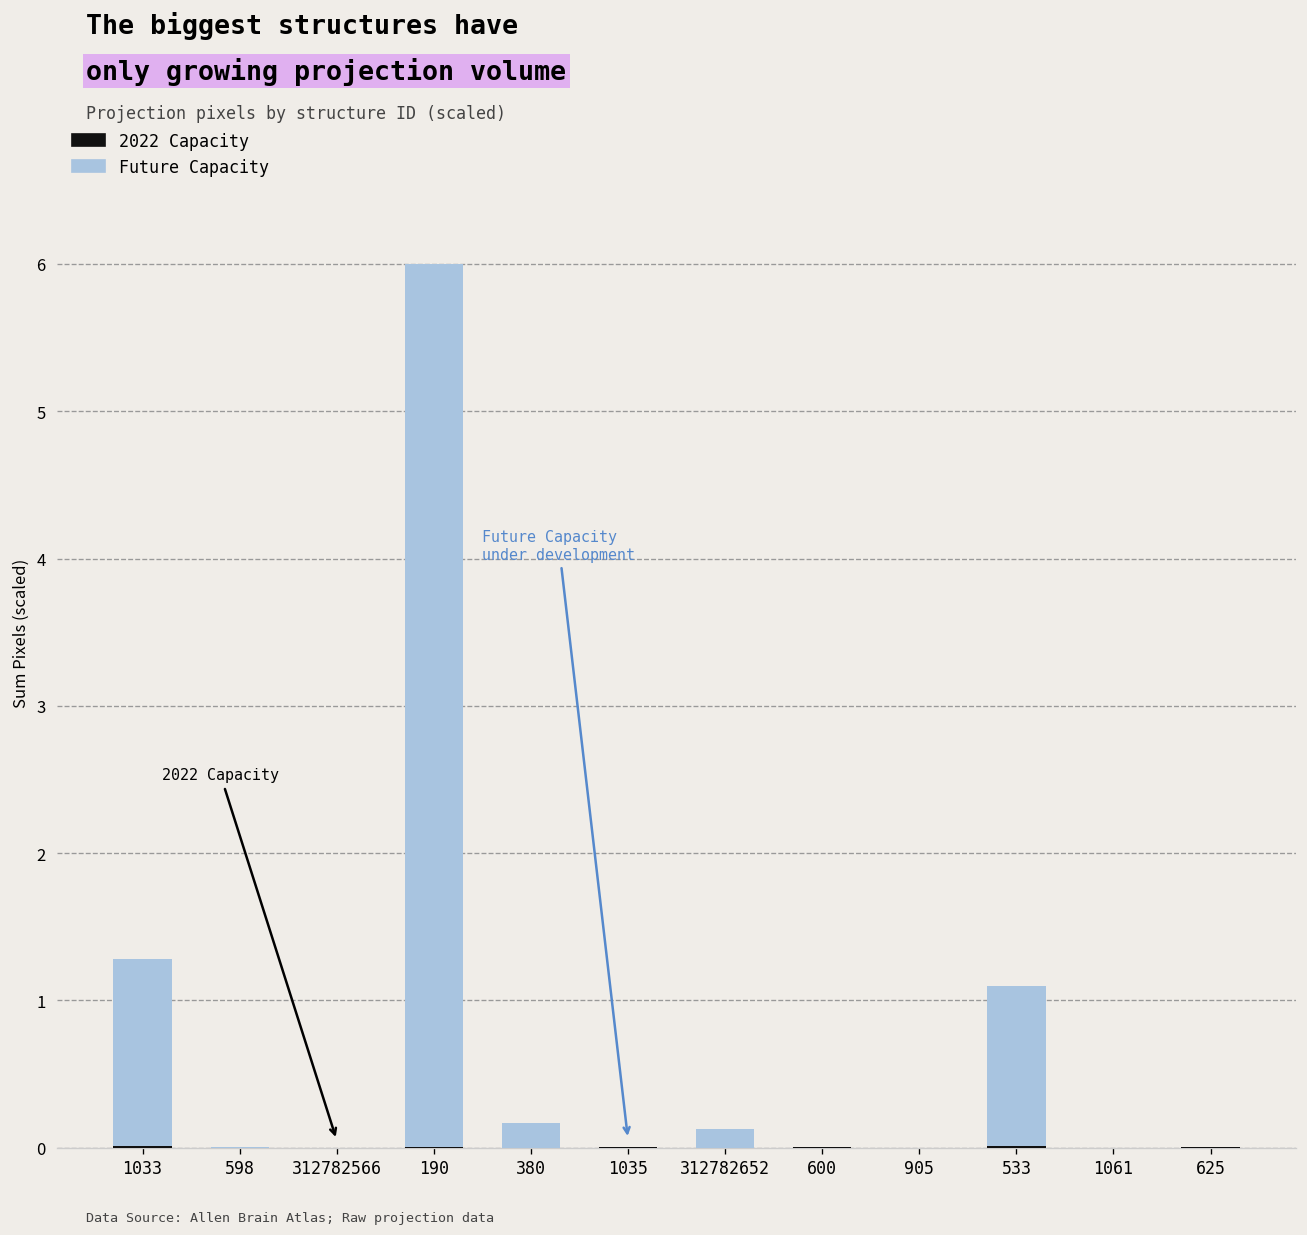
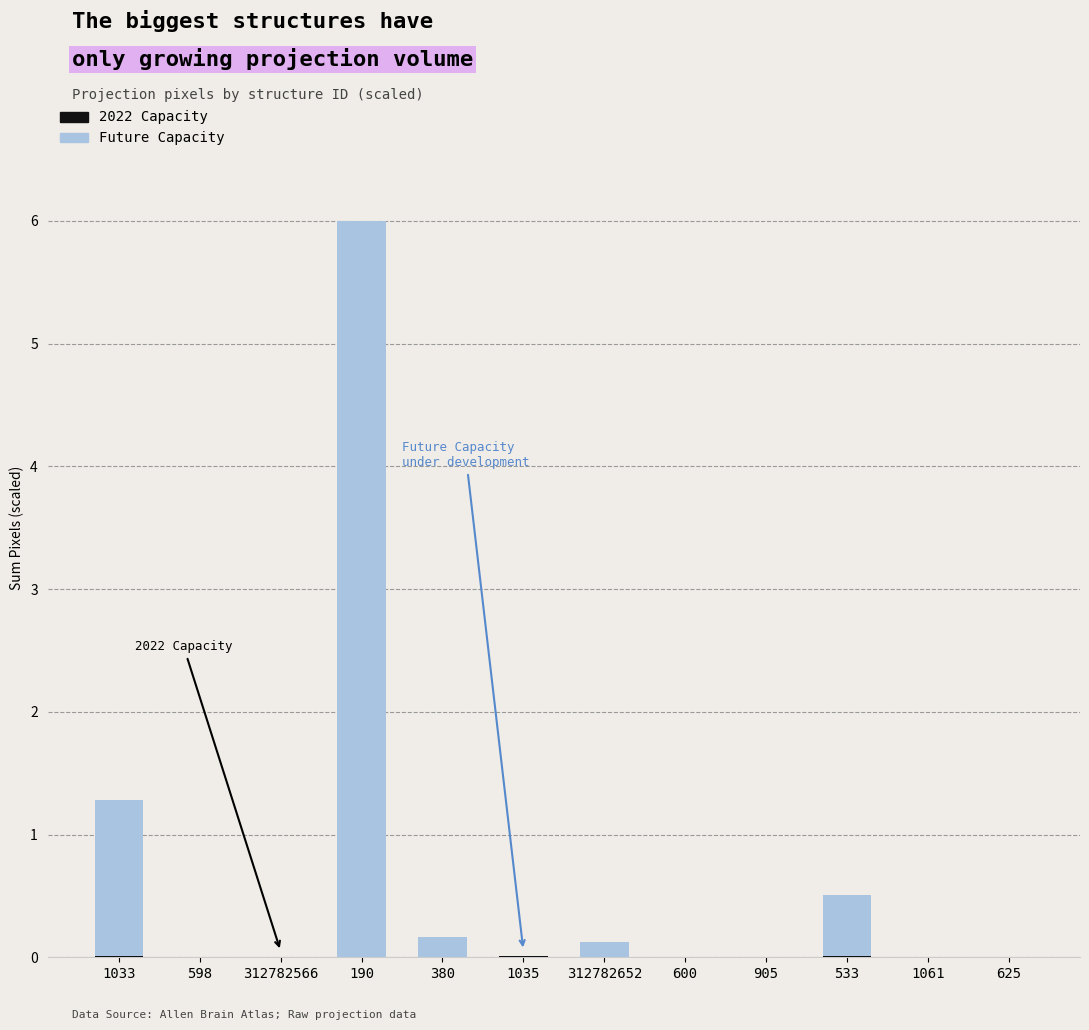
Future Capacity, 533: 1.09 -> 0.50
